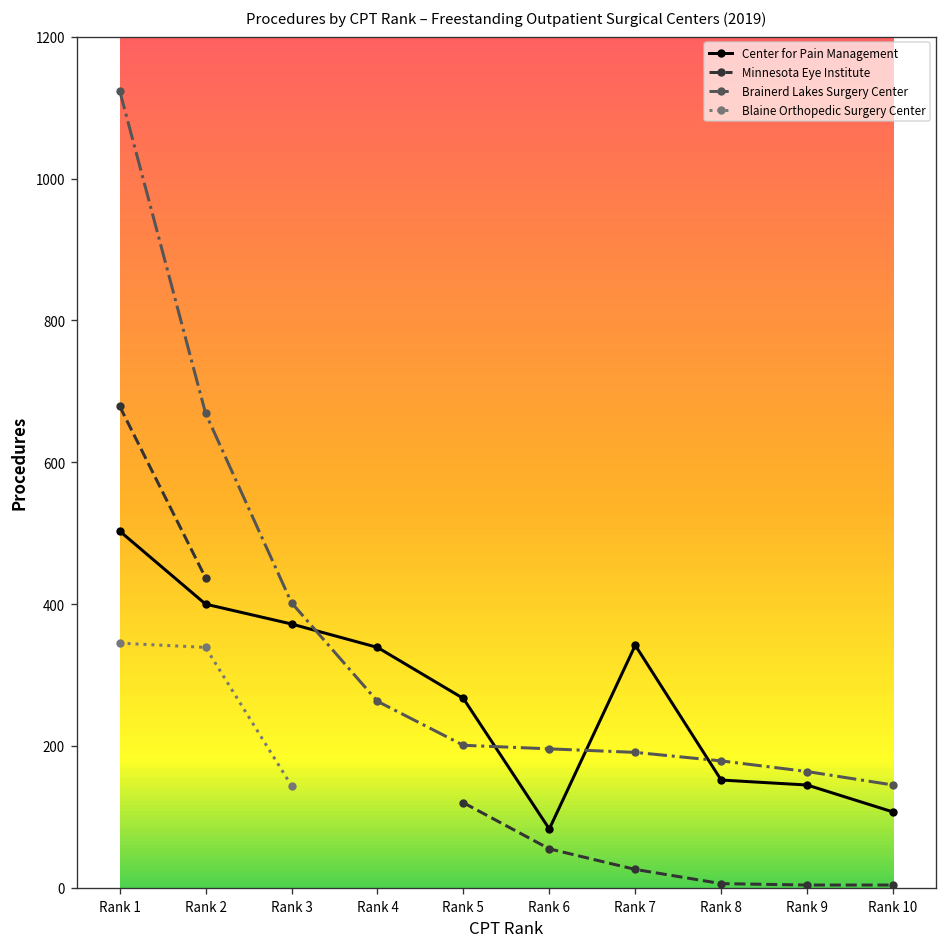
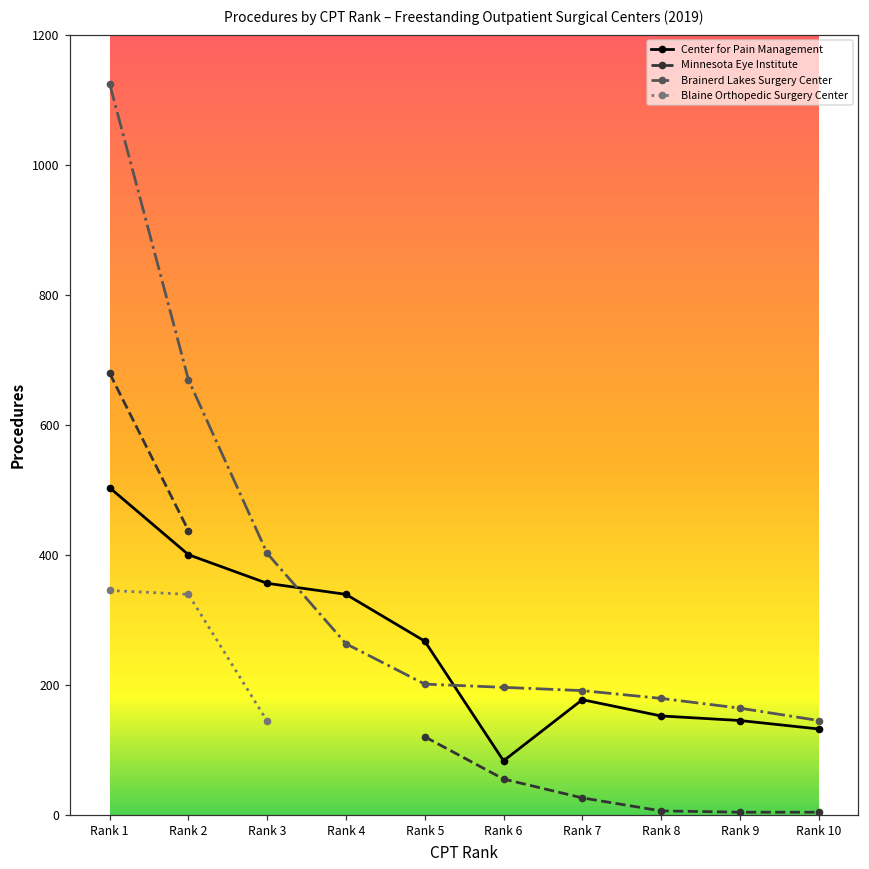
Center for Pain Management, Rank 3: 370 -> 360
Center for Pain Management, Rank 7: 340 -> 180
Center for Pain Management, Rank 10: 110 -> 130
